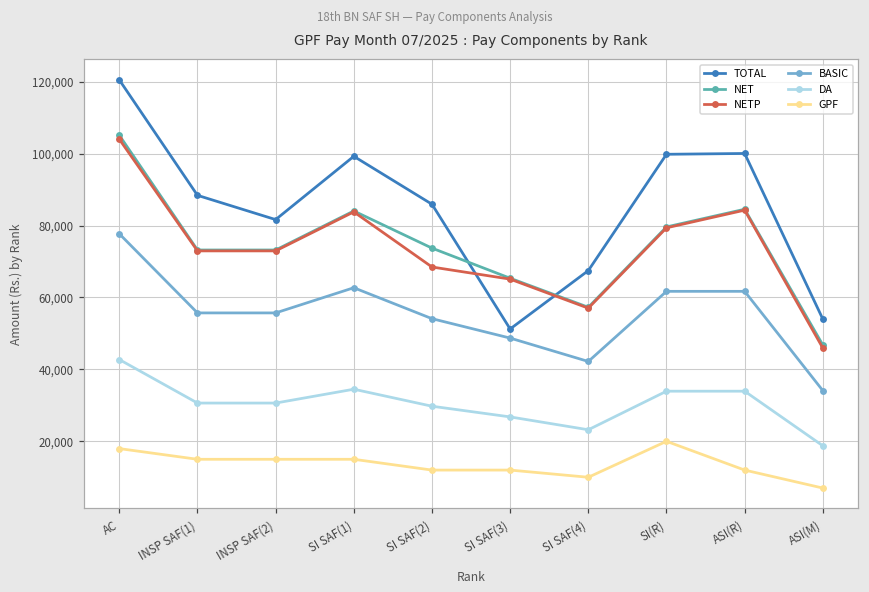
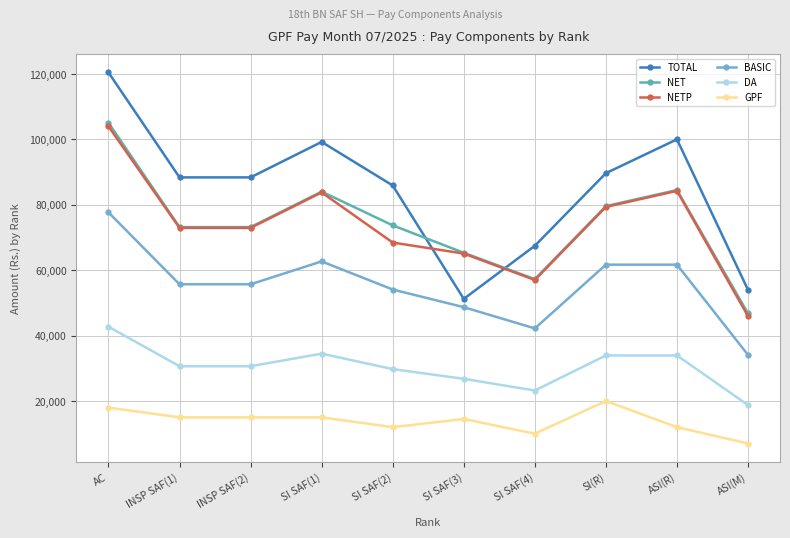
TOTAL, INSP SAF(2): 82,000 -> 88,000
GPF, SI SAF(3): 12,000 -> 14,000
TOTAL, SI(R): 100,000 -> 90,000
